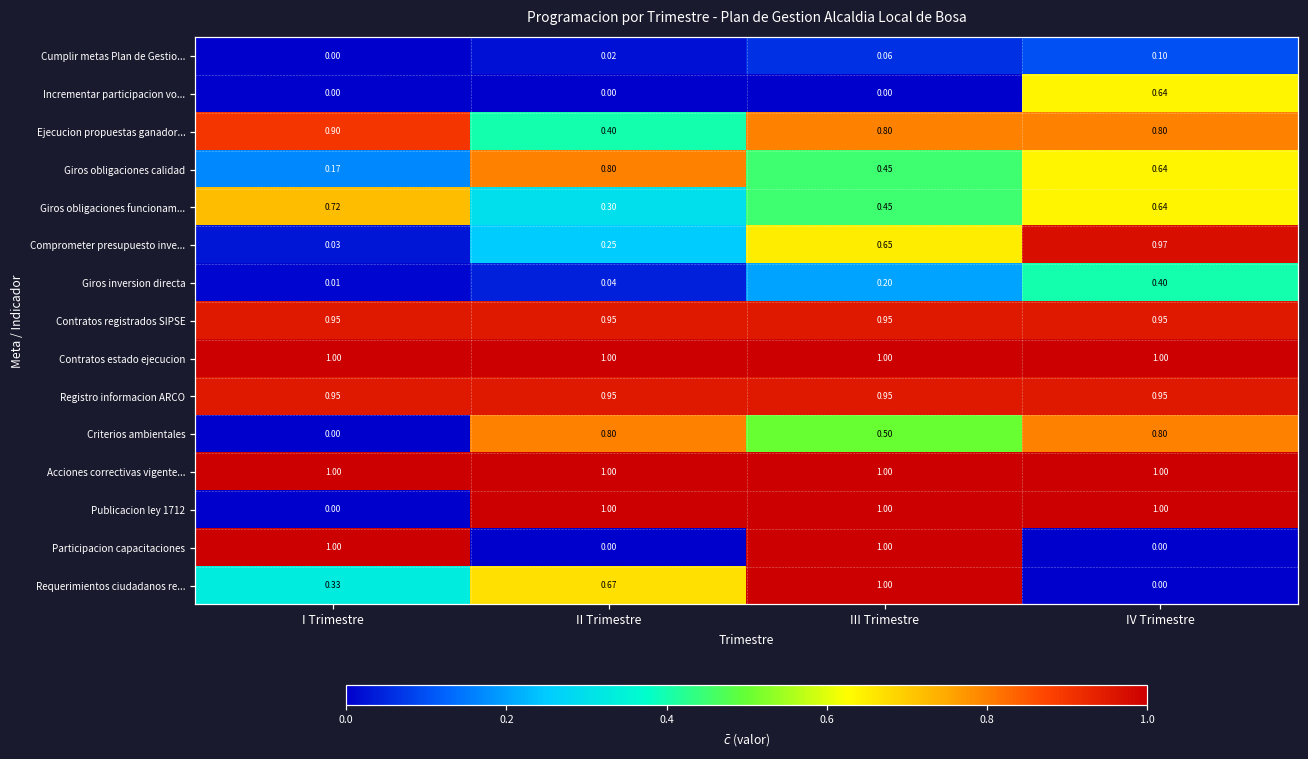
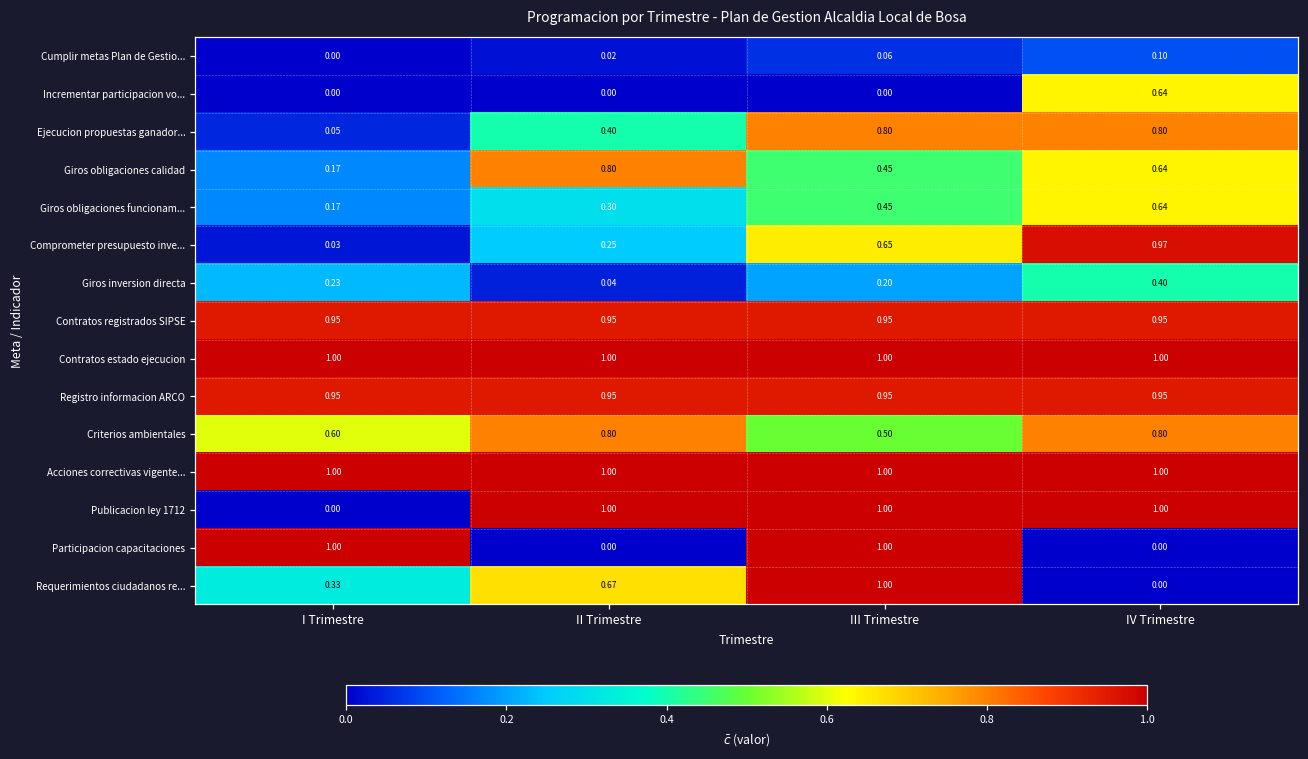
Ejecucion propuestas ganador..., I Trimestre: 0.90 -> 0.05
Giros obligaciones funcionam..., I Trimestre: 0.72 -> 0.17
Giros inversion directa, I Trimestre: 0.01 -> 0.23
Criterios ambientales, I Trimestre: 0.00 -> 0.60
